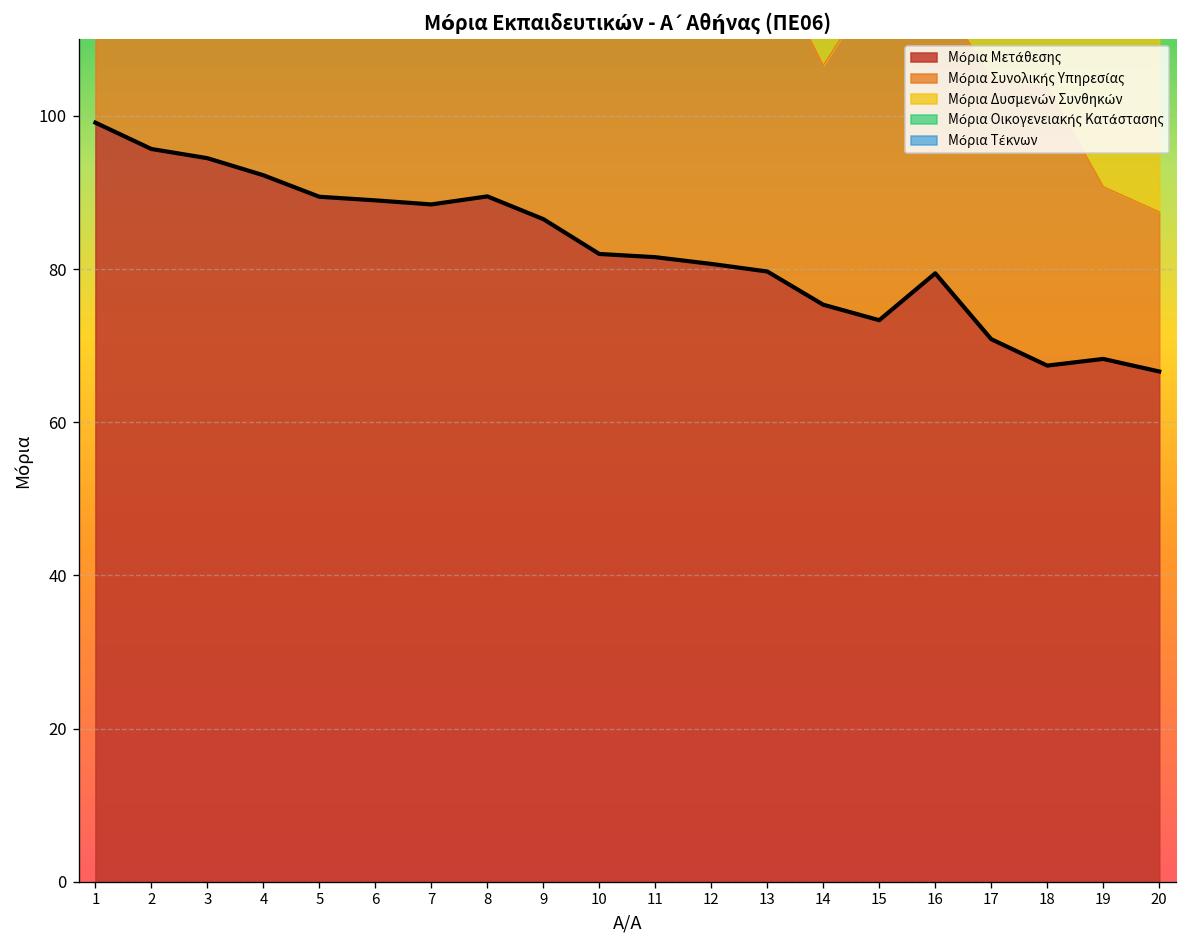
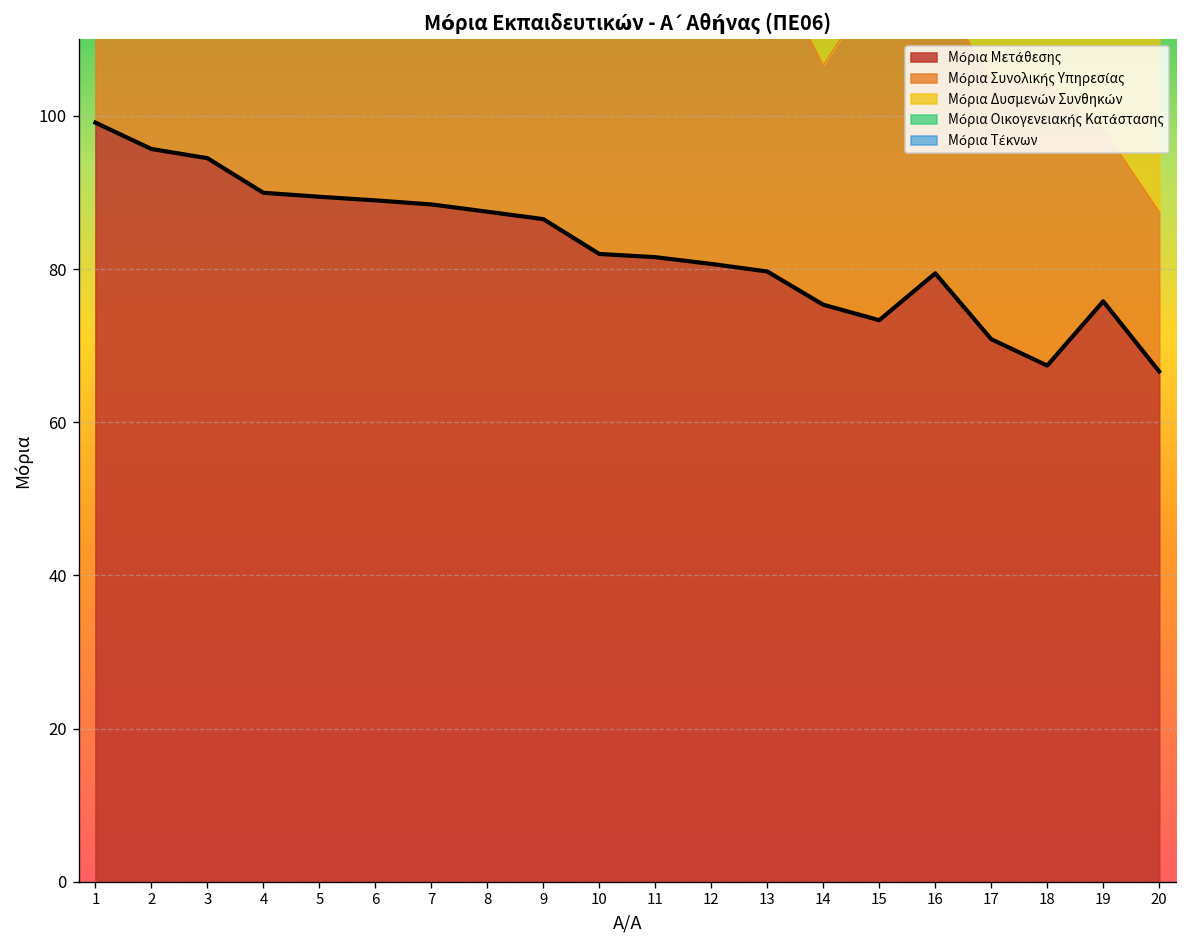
Μόρια Μετάθεσης, 4: 92 -> 90
Μόρια Μετάθεσης, 8: 90 -> 88
Μόρια Μετάθεσης, 19: 68 -> 76
